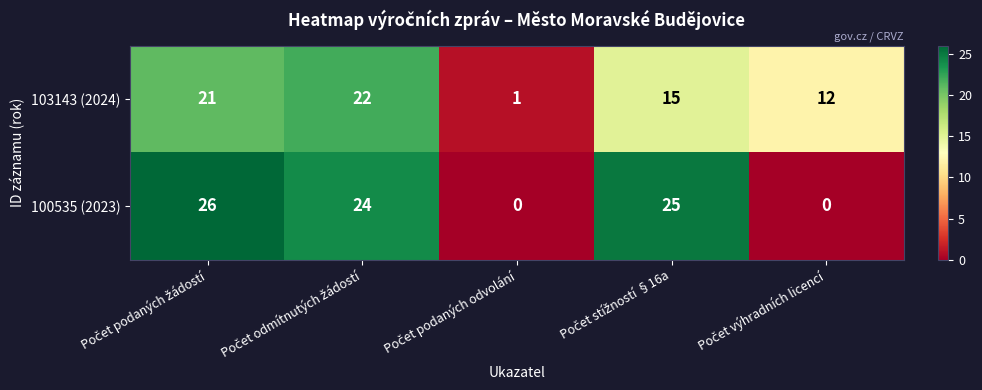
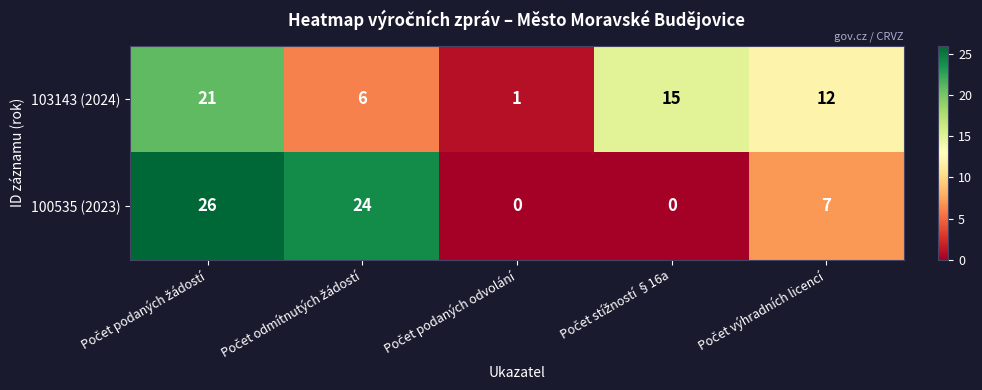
103143 (2024), Počet odmítnutých žádostí: 22 -> 6
100535 (2023), Počet stížností §16a: 25 -> 0
100535 (2023), Počet výhradních licencí: 0 -> 7
